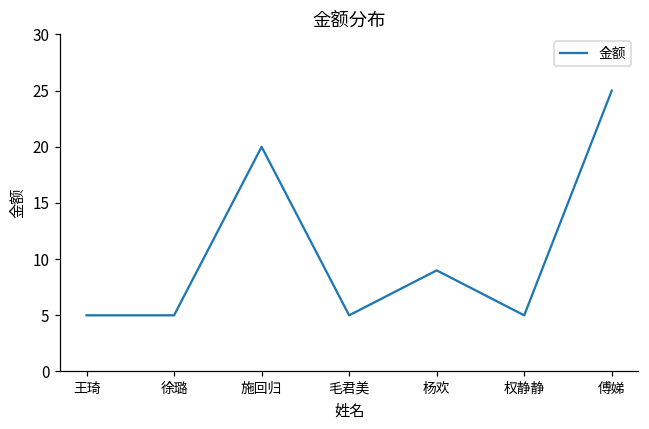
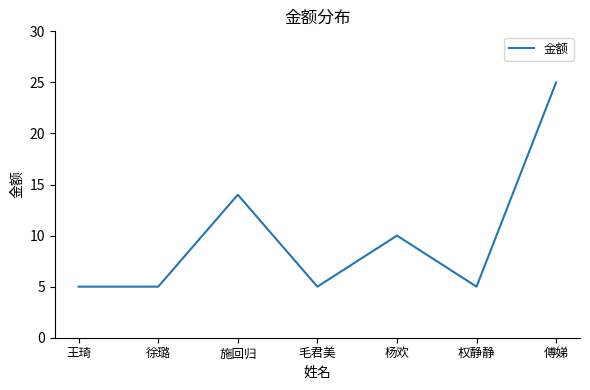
施回归: 20 -> 14
杨欢: 9 -> 10
